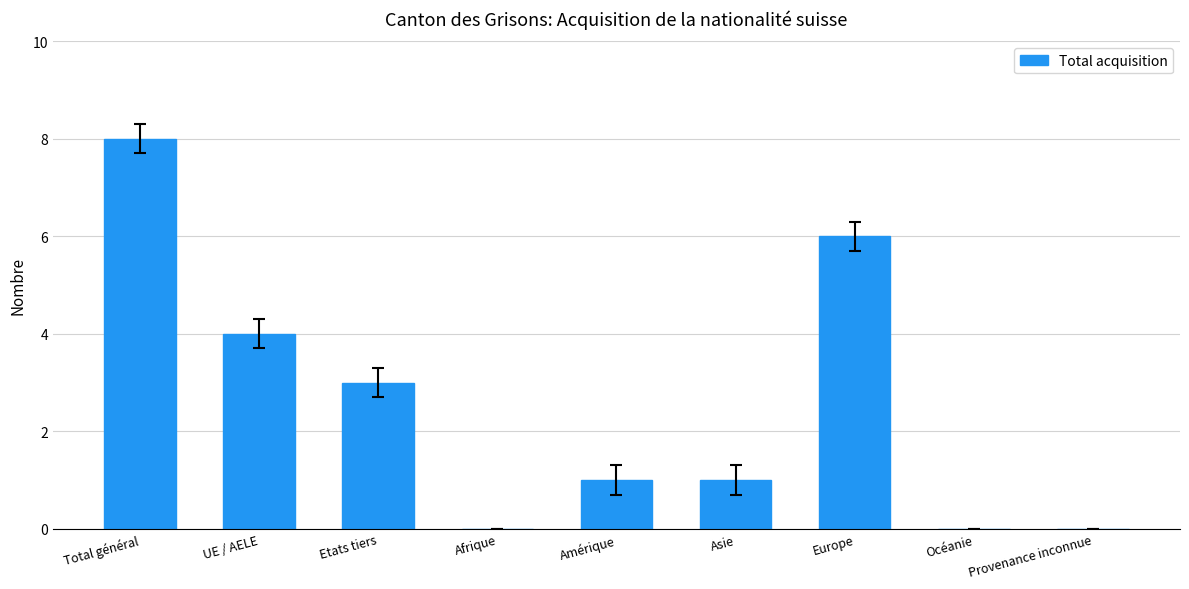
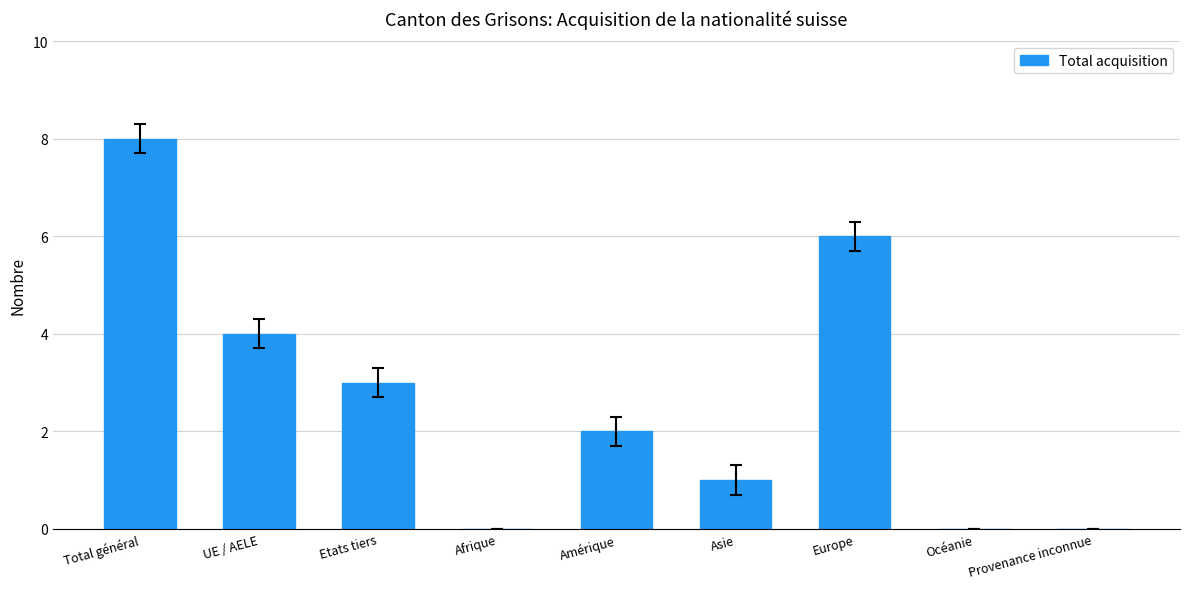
Total acquisition, Amérique: 1 -> 2
